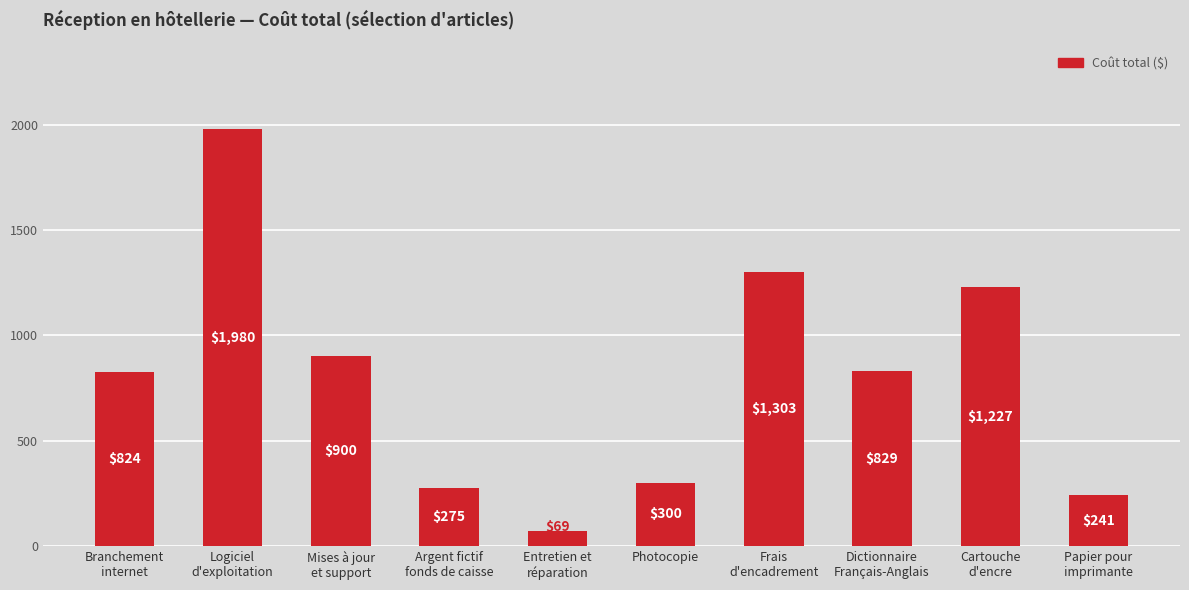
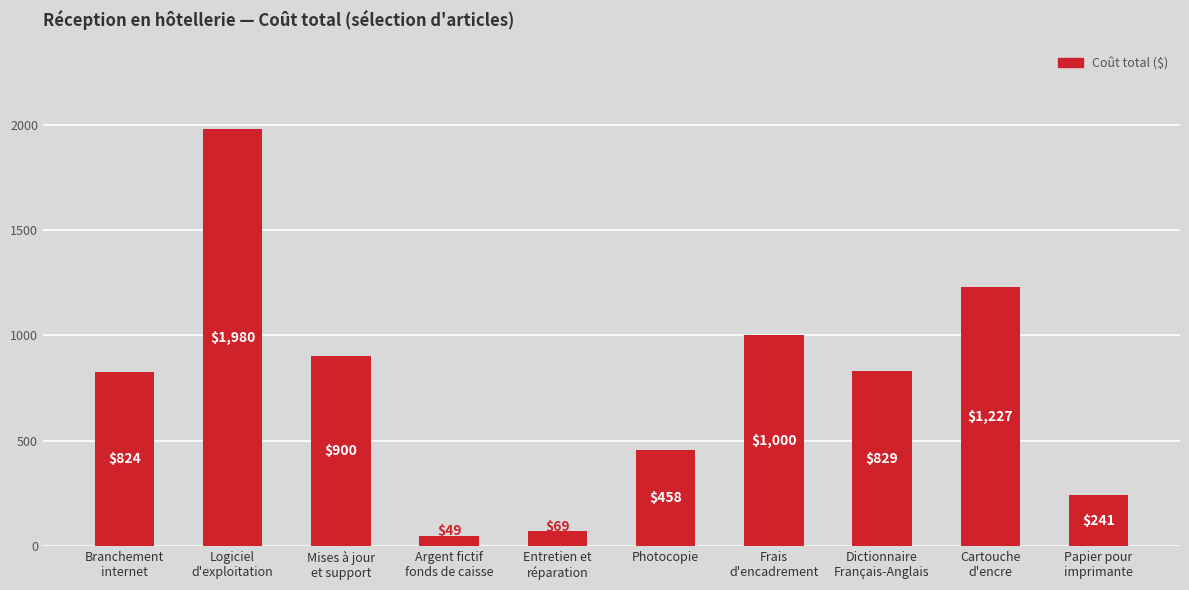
Argent fictif fonds de caisse: $275 -> $49
Photocopie: $300 -> $458
Frais d'encadrement: $1,303 -> $1,000
